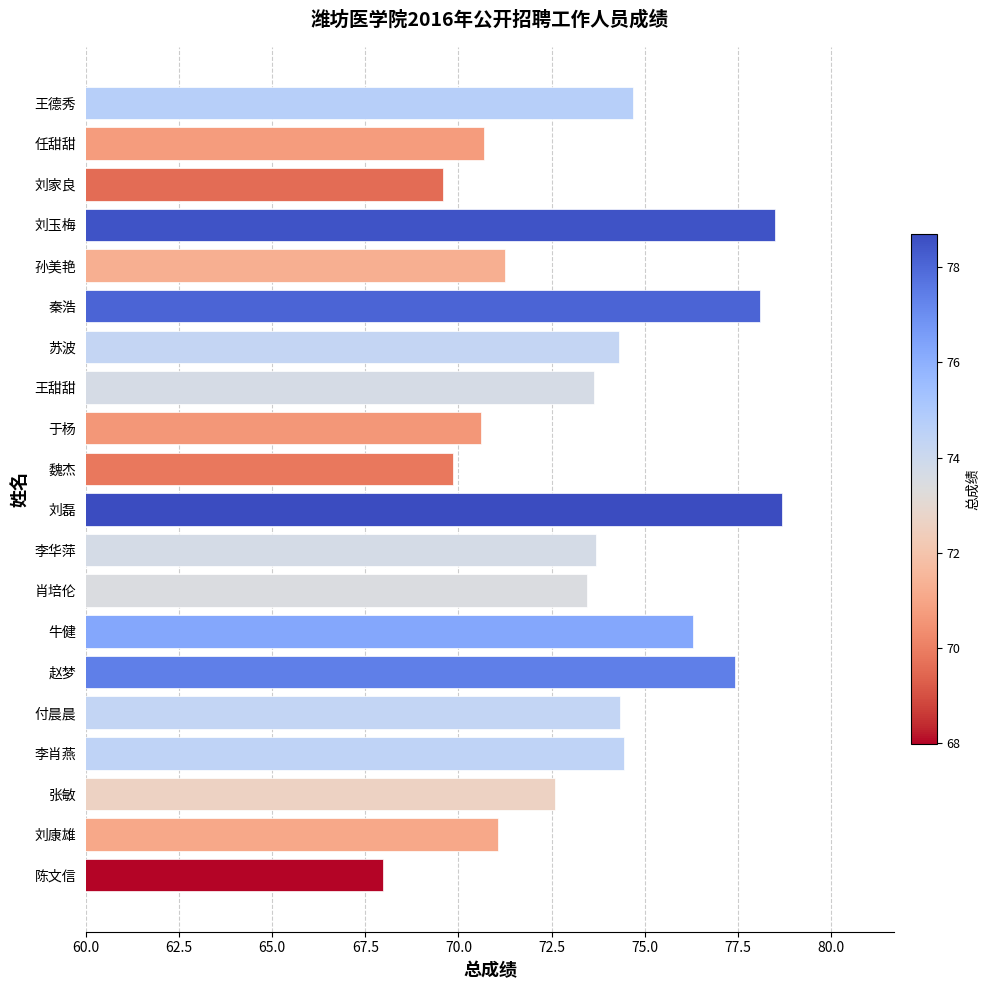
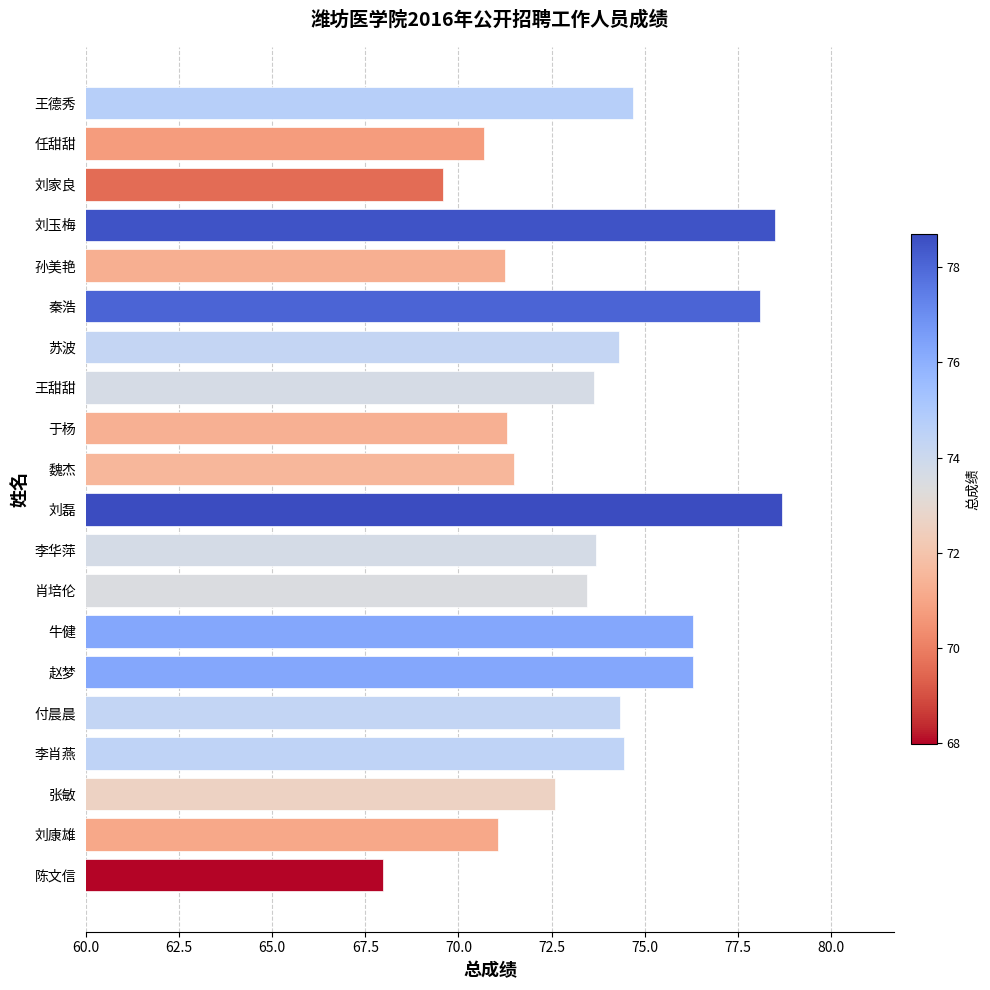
于杨: 70.6 -> 71.3
魏杰: 69.9 -> 71.5
赵梦: 77.4 -> 76.3
